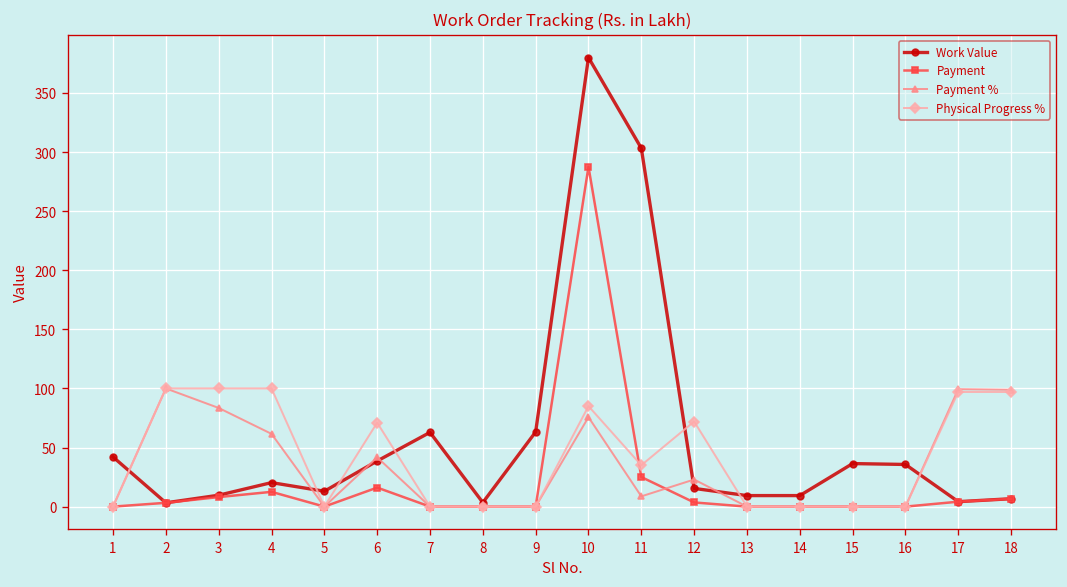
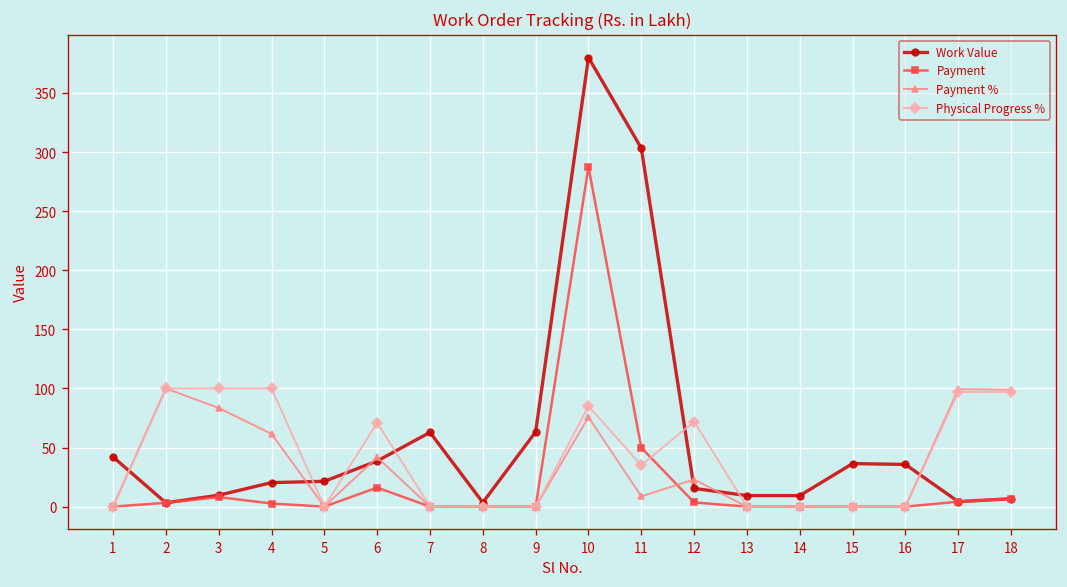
Payment, 4: 10 -> 0
Work Value, 5: 10 -> 20
Payment, 11: 30 -> 50
